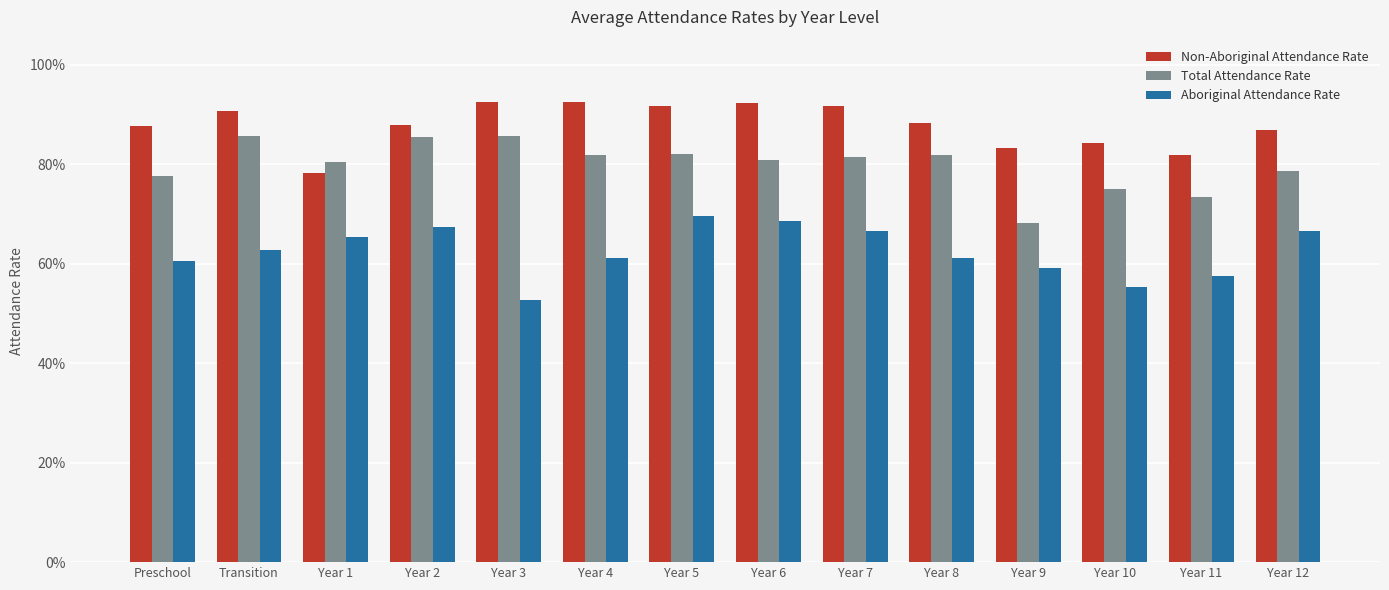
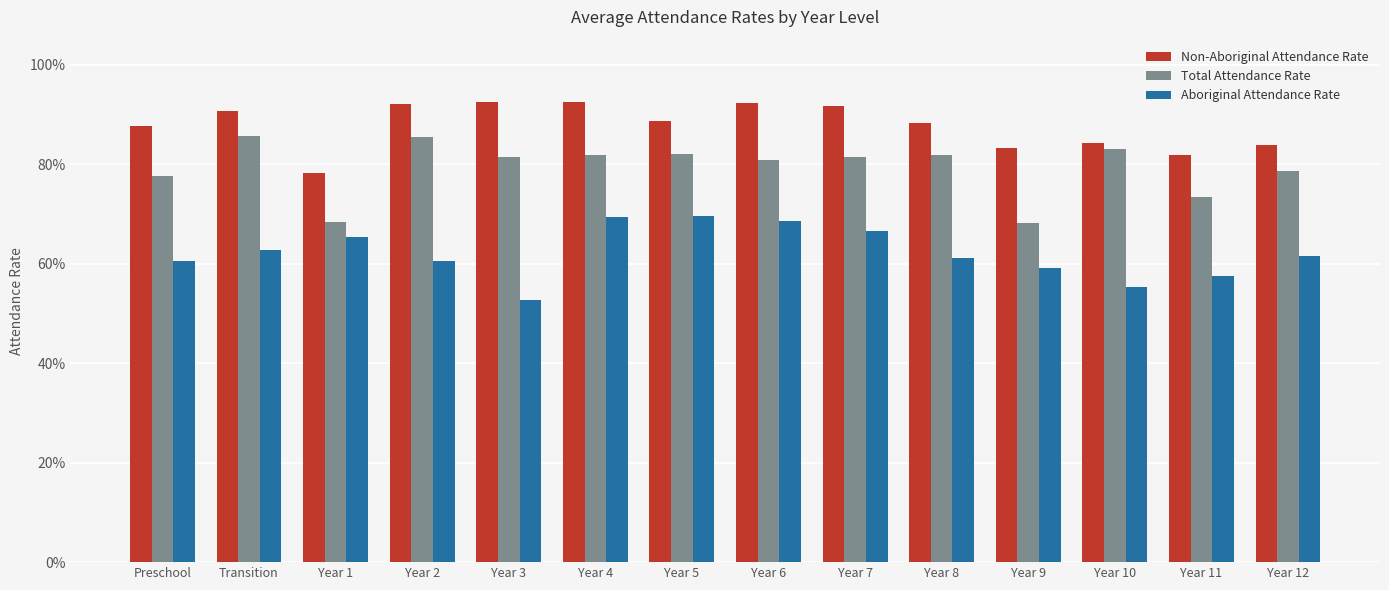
Total Attendance Rate, Year 1: 80% -> 68%
Non-Aboriginal Attendance Rate, Year 2: 88% -> 92%
Aboriginal Attendance Rate, Year 2: 67% -> 60%
Total Attendance Rate, Year 3: 86% -> 81%
Aboriginal Attendance Rate, Year 4: 61% -> 69%
Non-Aboriginal Attendance Rate, Year 5: 92% -> 89%
Total Attendance Rate, Year 10: 75% -> 83%
Non-Aboriginal Attendance Rate, Year 12: 87% -> 84%
Aboriginal Attendance Rate, Year 12: 66% -> 61%
